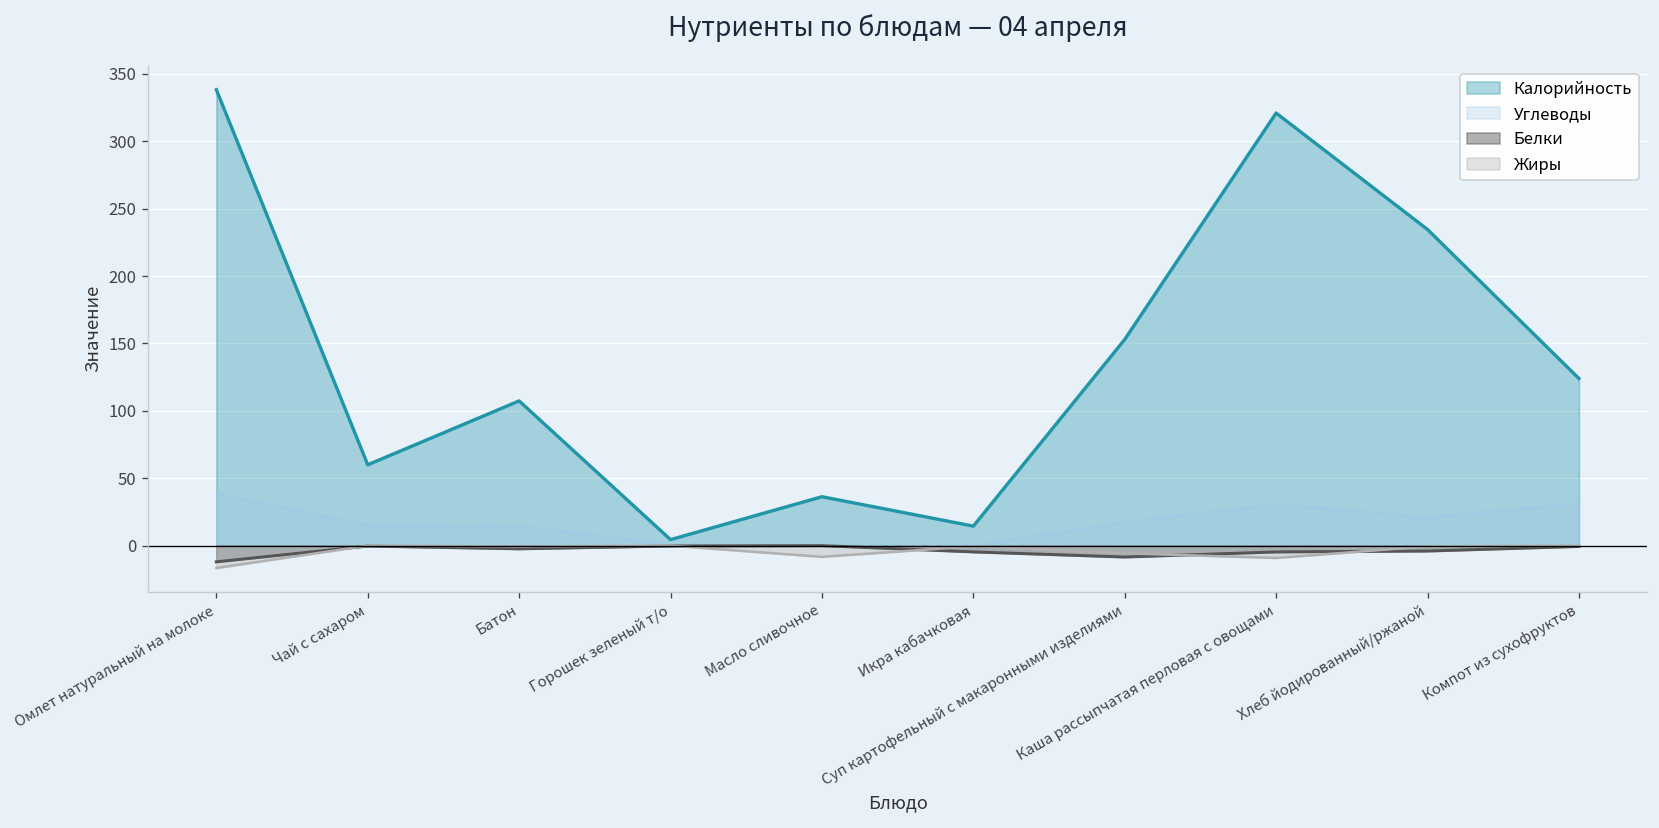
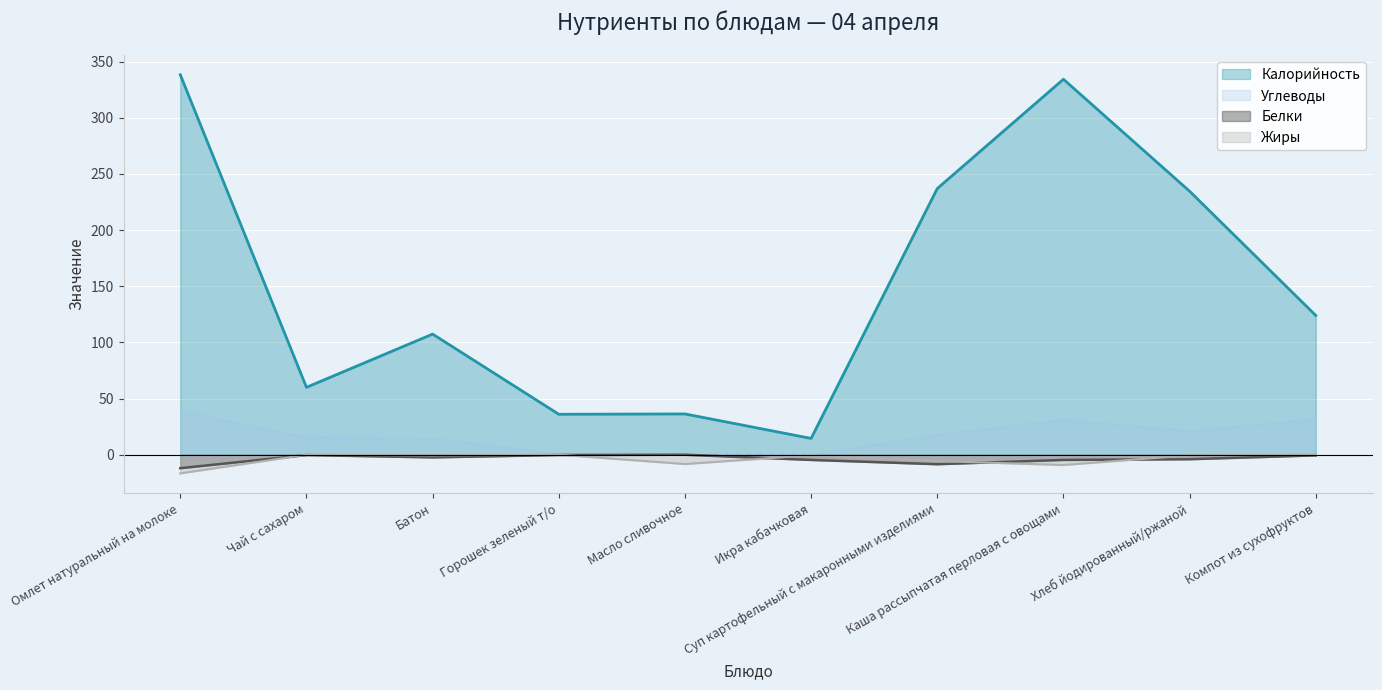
Калорийность, Горошек зеленый т/о: 4 -> 36
Калорийность, Суп картофельный с макаронными изделиями: 153 -> 237
Калорийность, Каша рассыпчатая перловая с овощами: 321 -> 334
